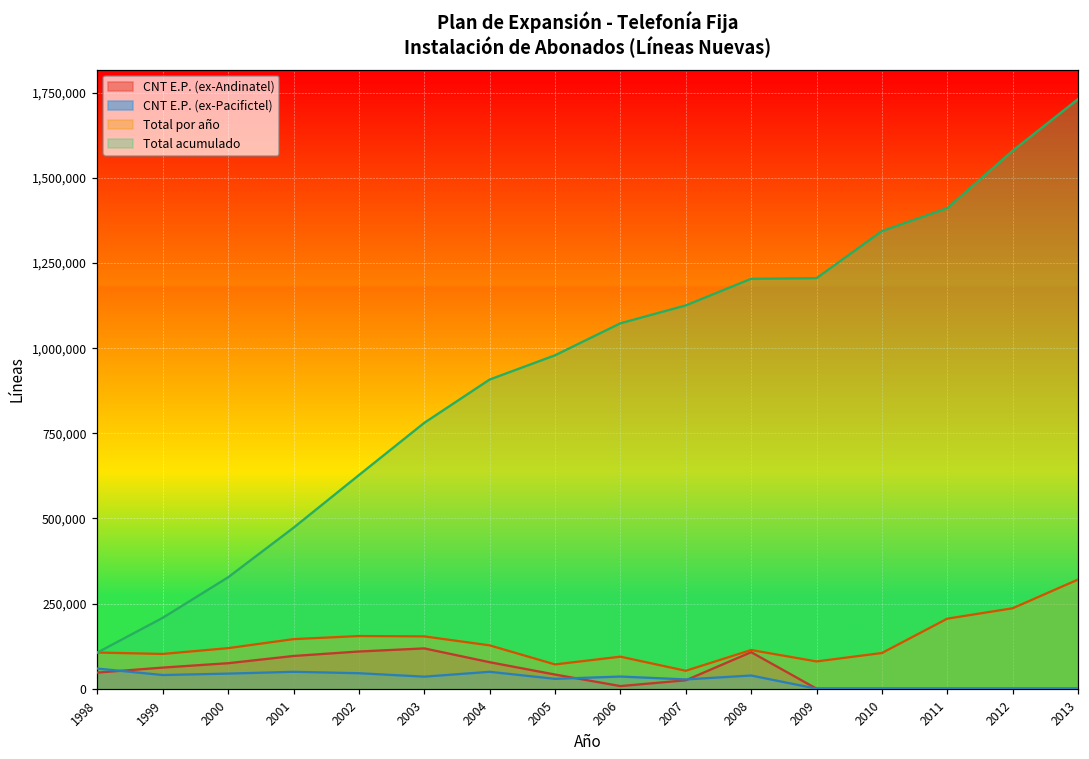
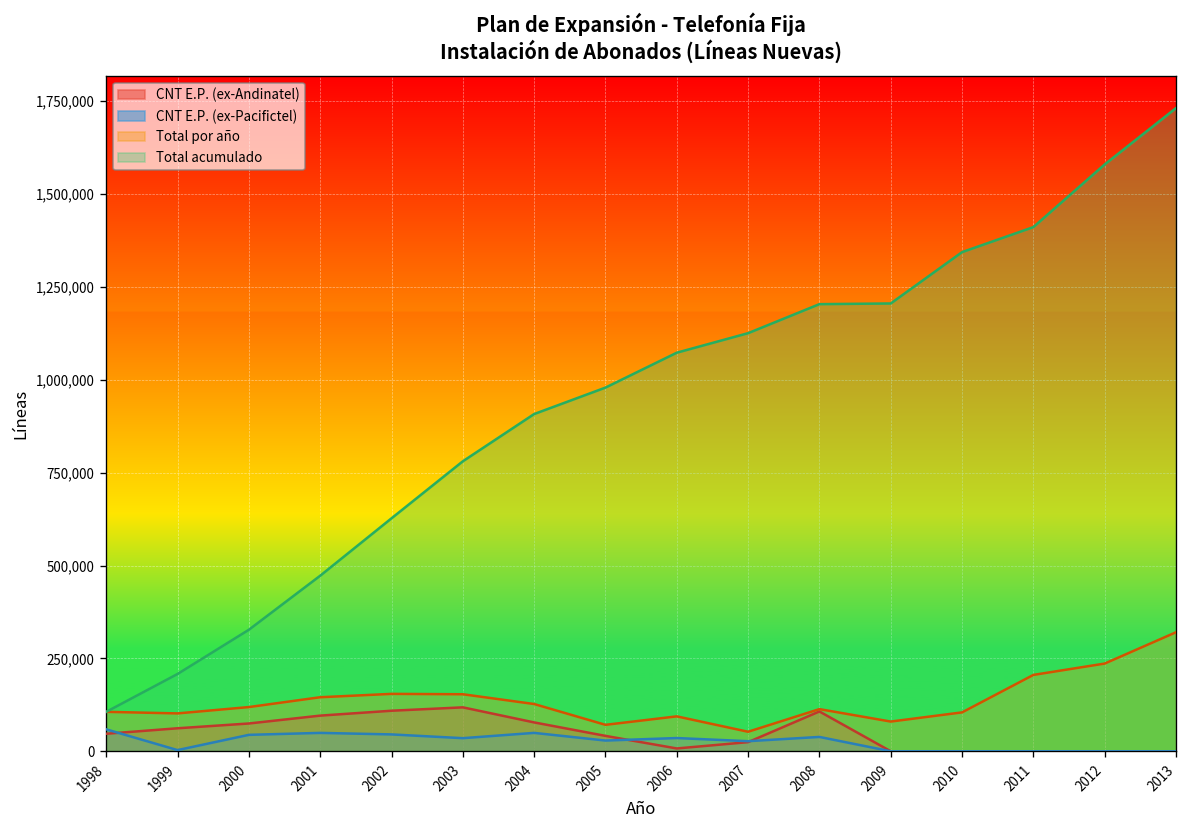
CNT E.P. (ex-Pacifictel), 1999: 40,000 -> 0
